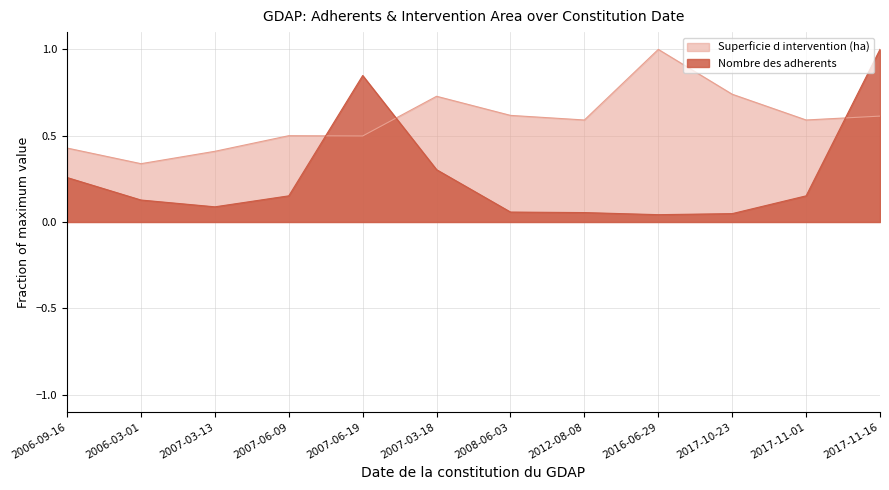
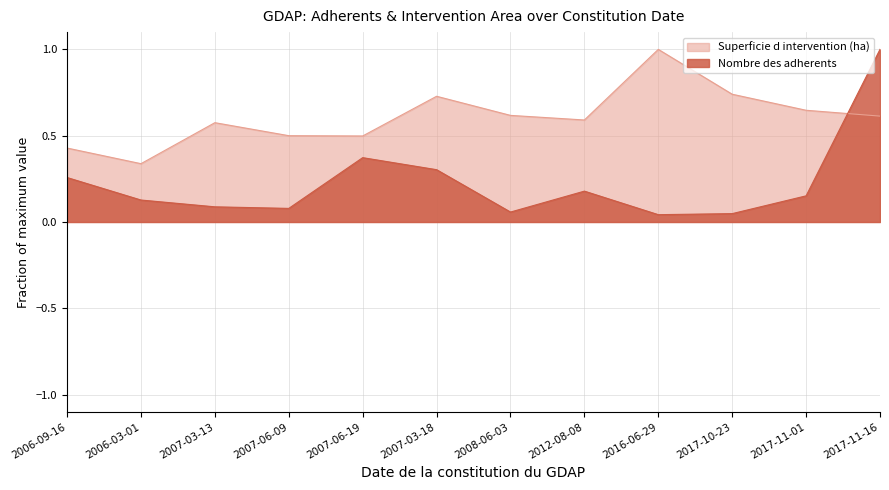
Superficie d intervention (ha), 2007-03-13: 0.41 -> 0.58
Nombre des adherents, 2007-06-09: 0.15 -> 0.08
Nombre des adherents, 2007-06-19: 0.85 -> 0.37
Nombre des adherents, 2012-08-08: 0.05 -> 0.18
Superficie d intervention (ha), 2017-11-01: 0.59 -> 0.65
